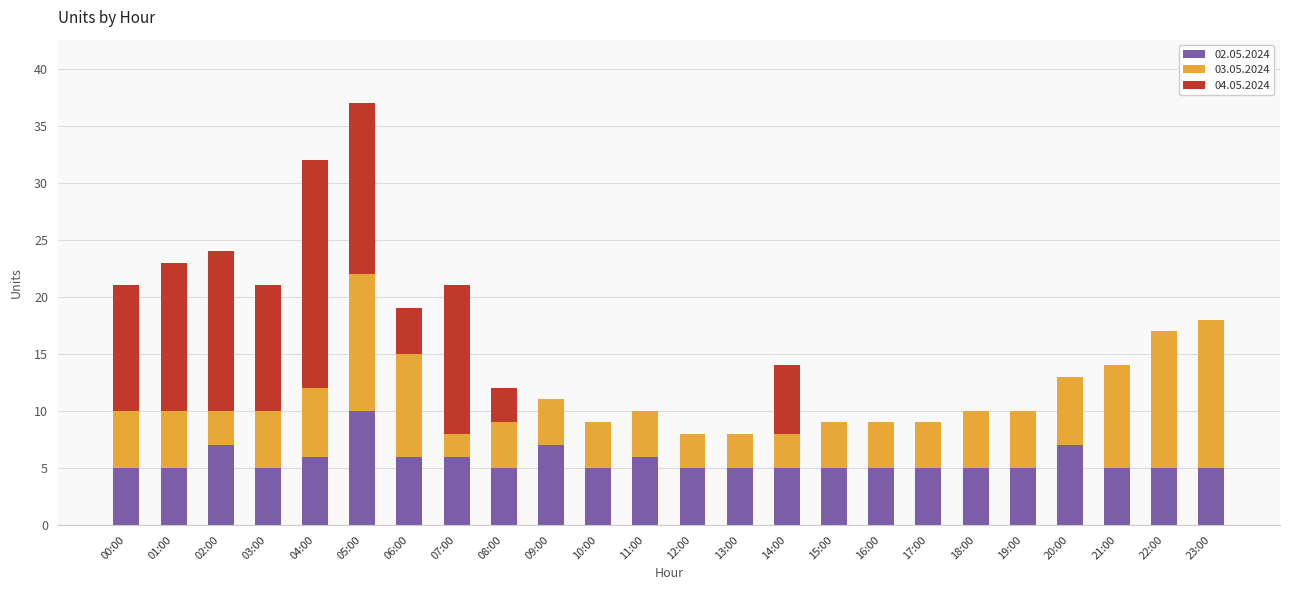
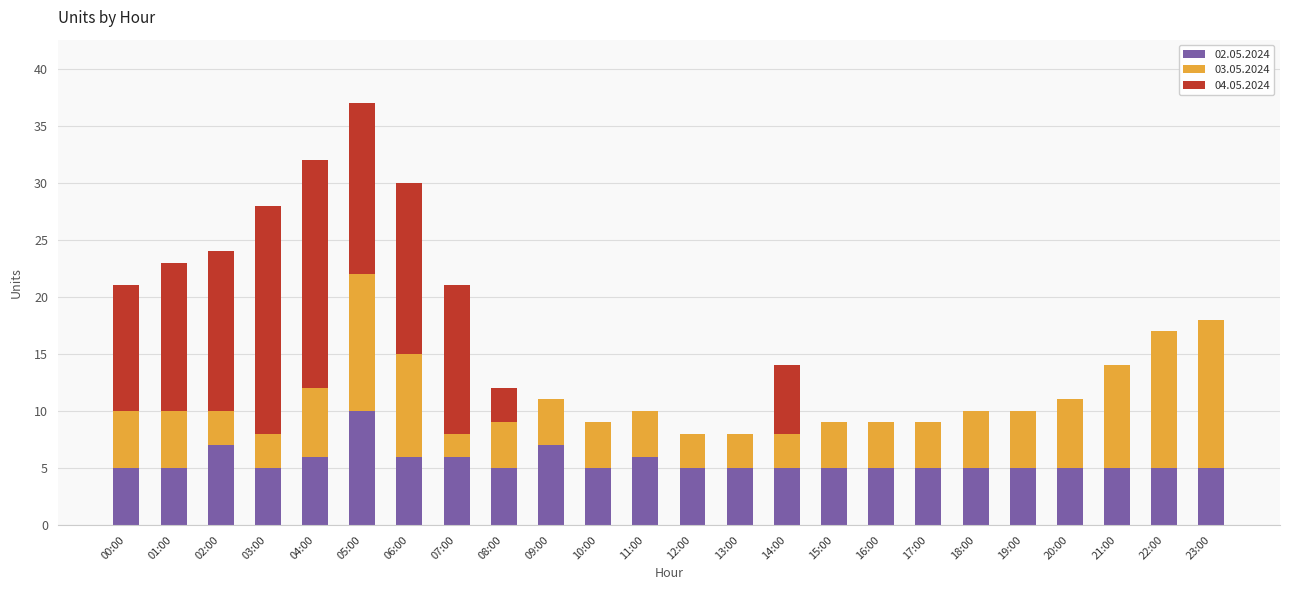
03.05.2024, 03:00: 5 -> 3
04.05.2024, 03:00: 11 -> 20
04.05.2024, 06:00: 4 -> 15
02.05.2024, 20:00: 7 -> 5
